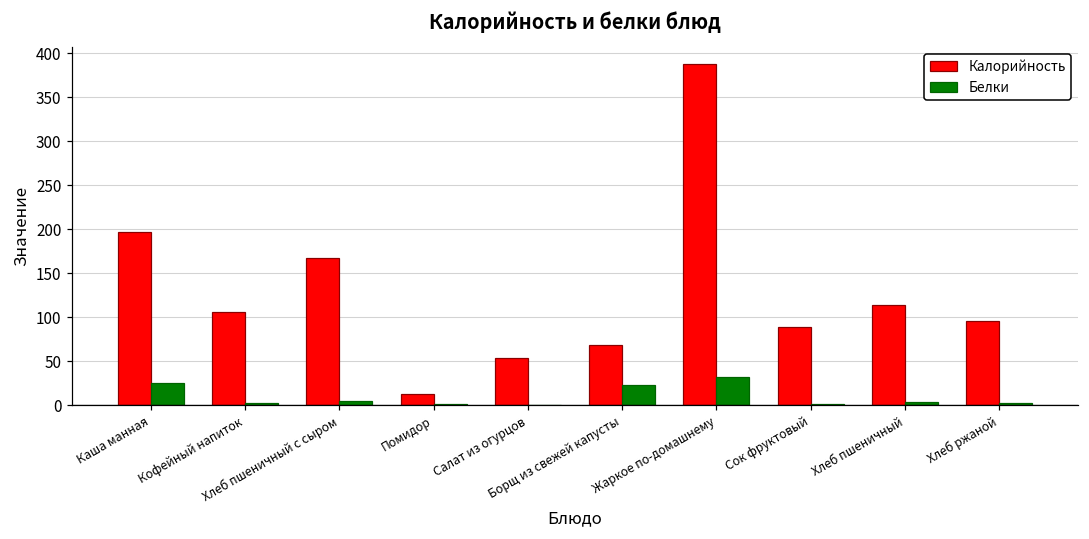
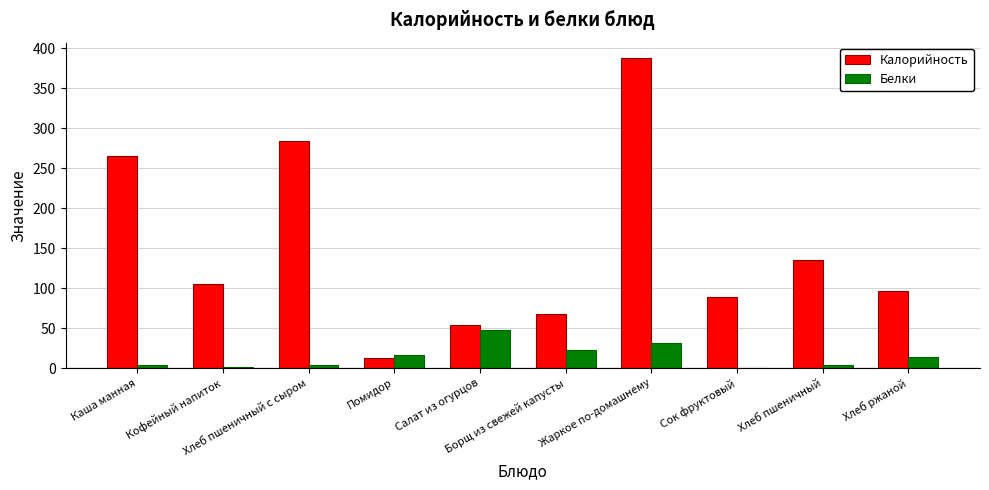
Калорийность, Каша манная: 200 -> 270
Белки, Каша манная: 30 -> 0
Калорийность, Хлеб пшеничный с сыром: 170 -> 280
Белки, Помидор: 0 -> 20
Белки, Салат из огурцов: 0 -> 50
Калорийность, Хлеб пшеничный: 110 -> 140
Белки, Хлеб ржаной: 0 -> 10
